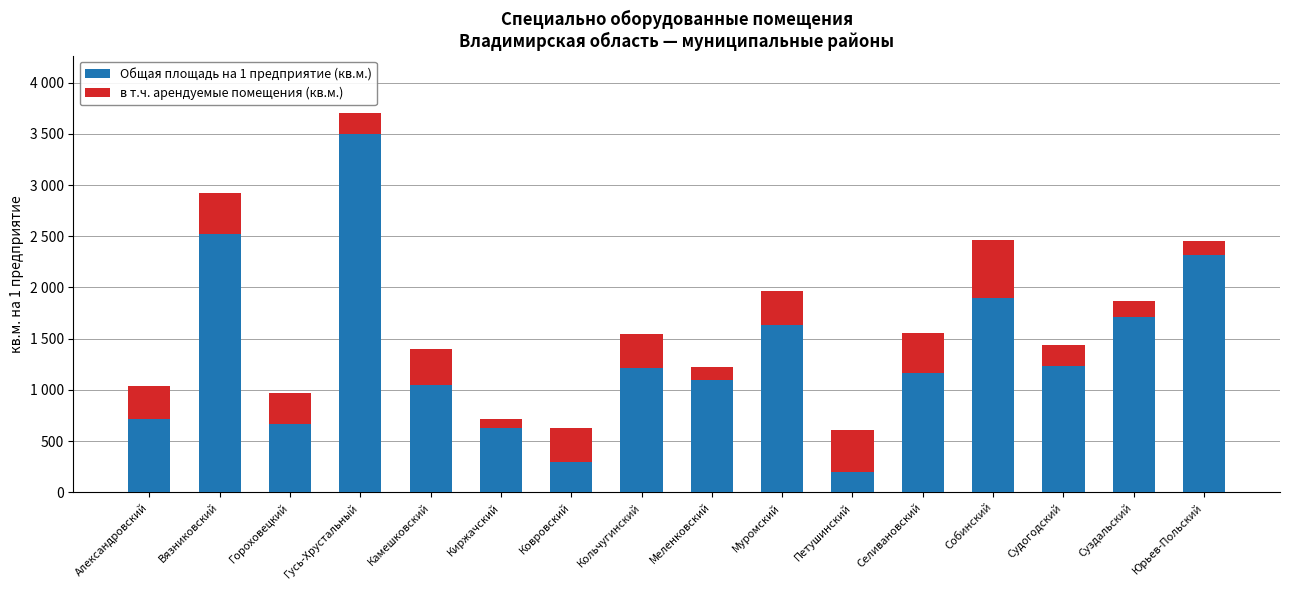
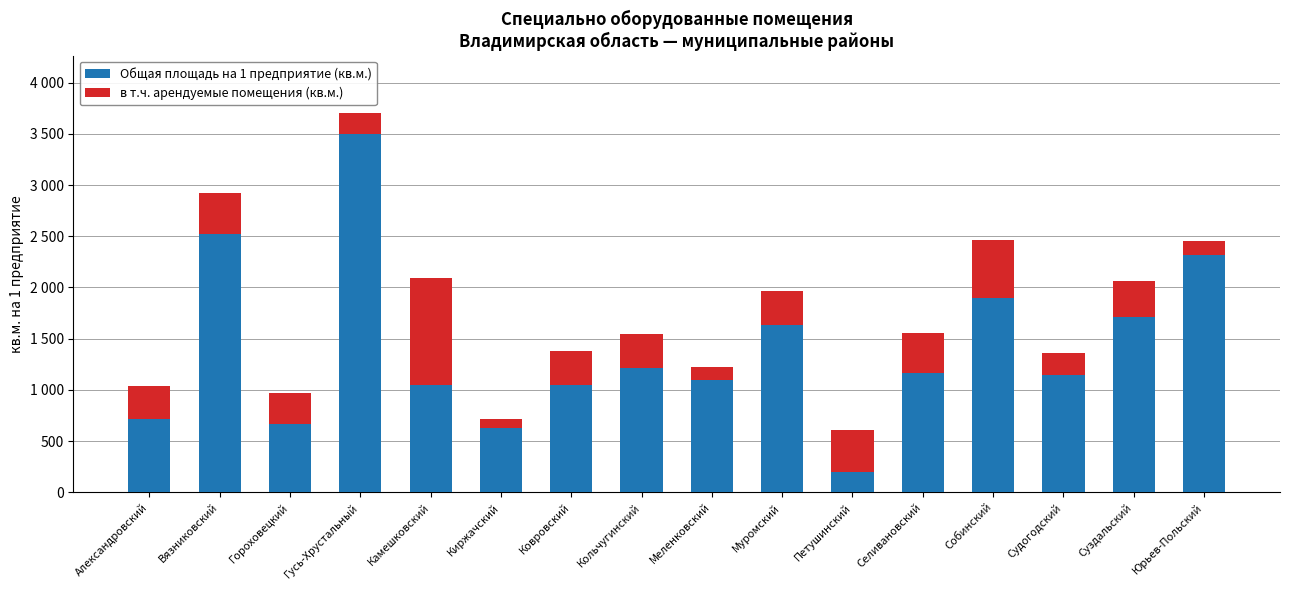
в т.ч. арендуемые помещения (кв.м.), Камешковский: 360 -> 1050
Общая площадь на 1 предприятие (кв.м.), Ковровский: 300 -> 1050
Общая площадь на 1 предприятие (кв.м.), Судогодский: 1230 -> 1150
в т.ч. арендуемые помещения (кв.м.), Суздальский: 160 -> 350
